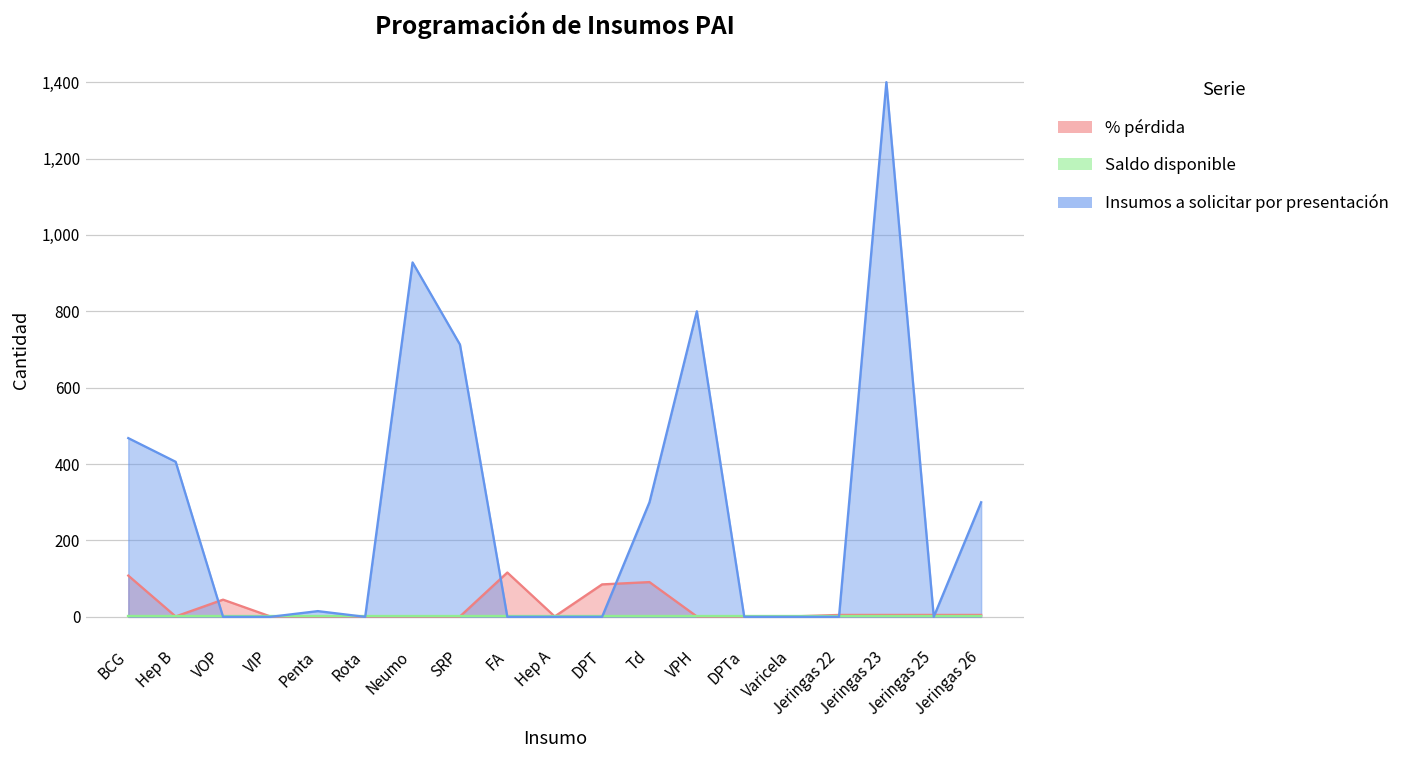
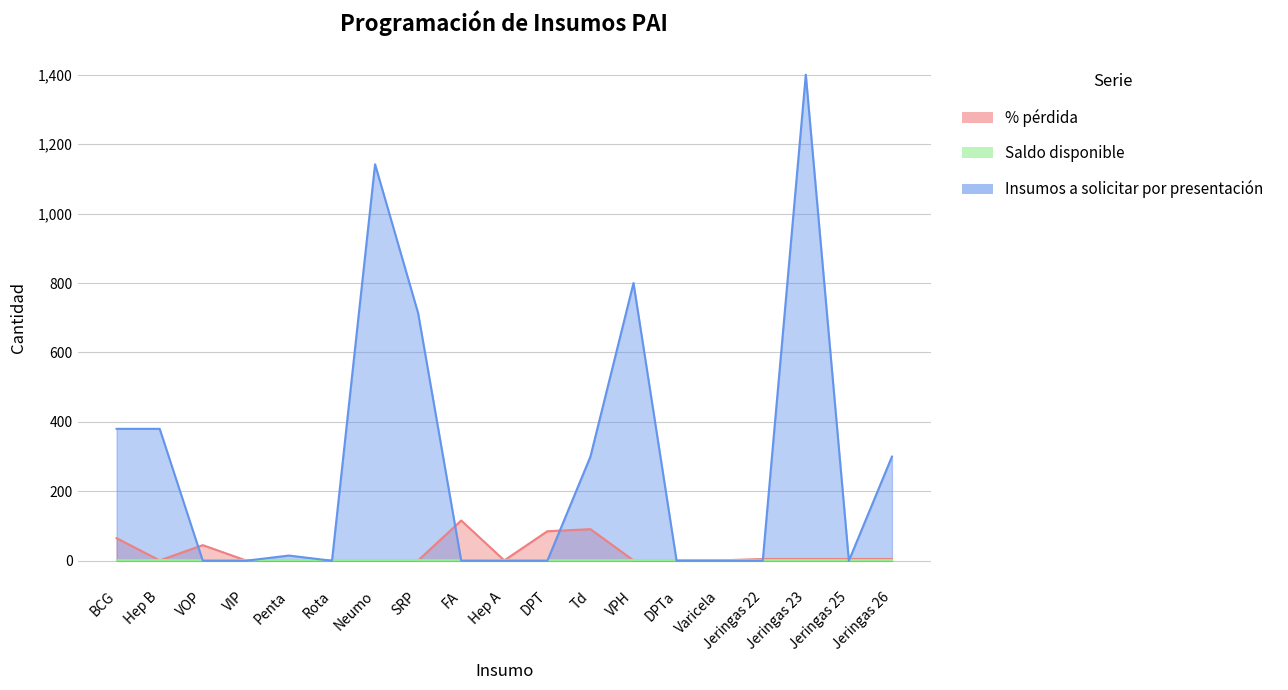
% pérdida, BCG: 110 -> 70
Insumos a solicitar por presentación, BCG: 470 -> 380
Insumos a solicitar por presentación, Hep B: 410 -> 380
Insumos a solicitar por presentación, Neumo: 930 -> 1,140
